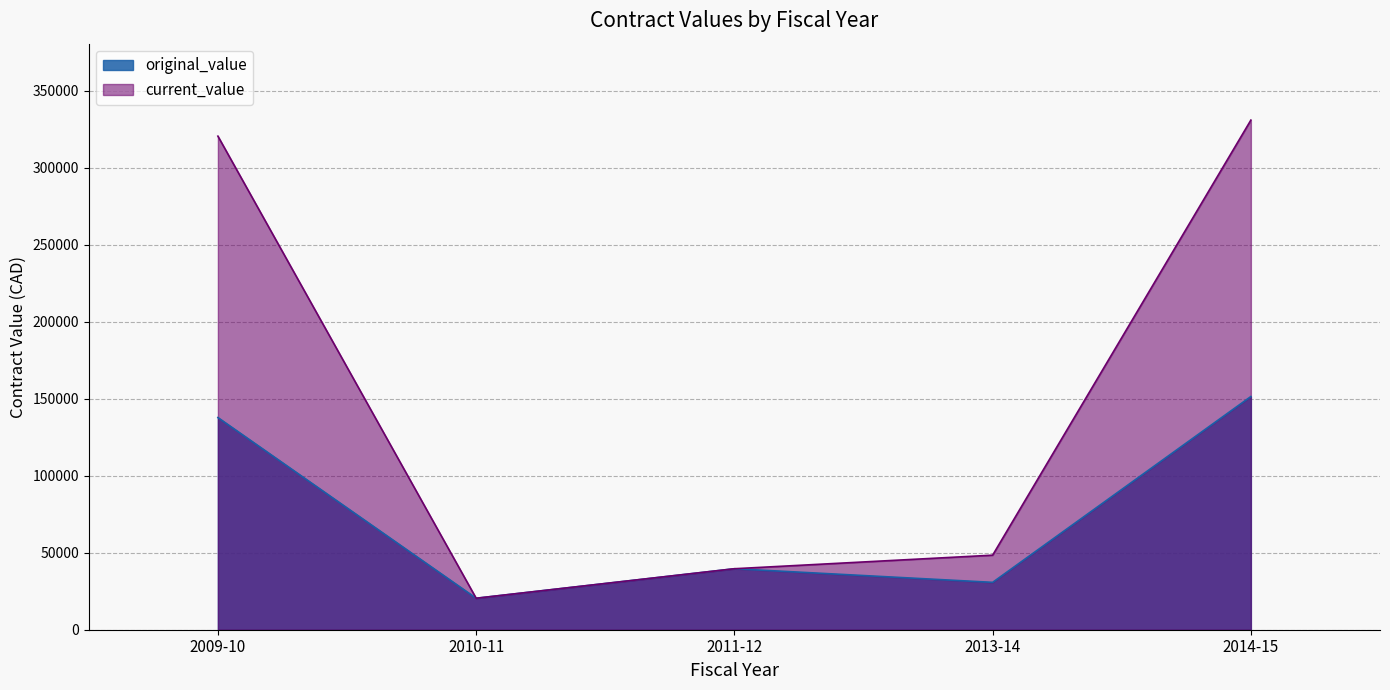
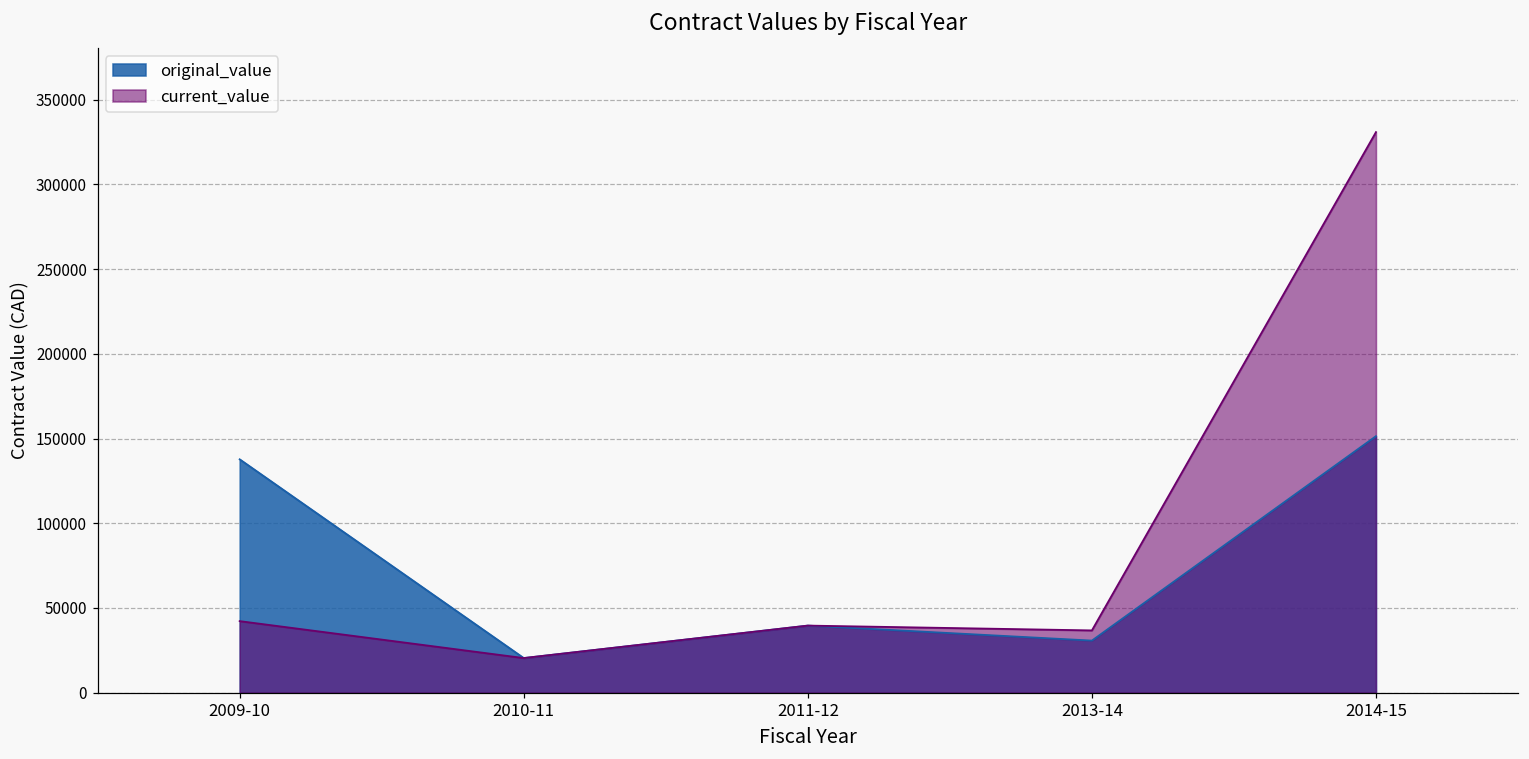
current_value, 2009-10: 320000 -> 42000
current_value, 2013-14: 48000 -> 37000
